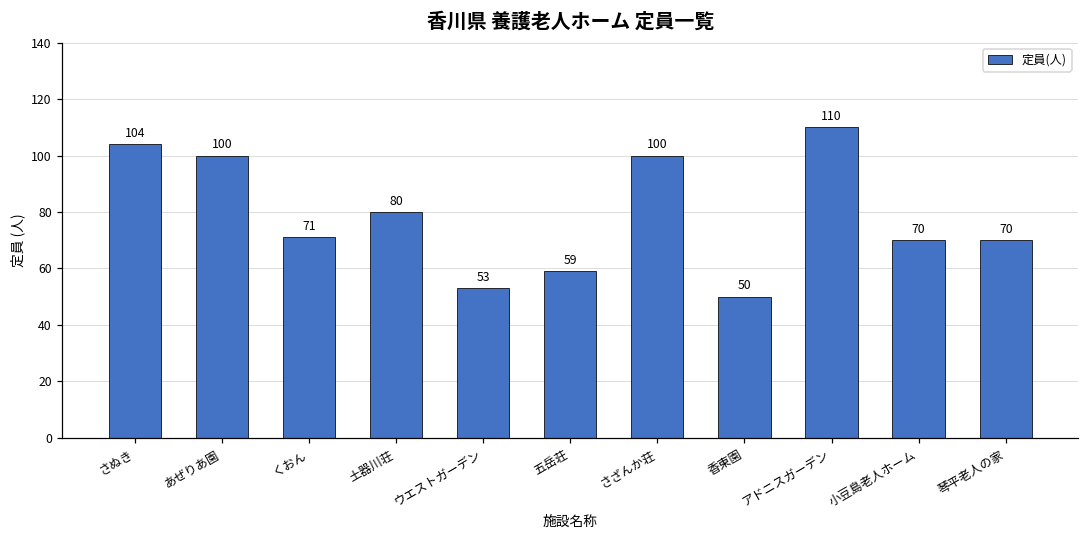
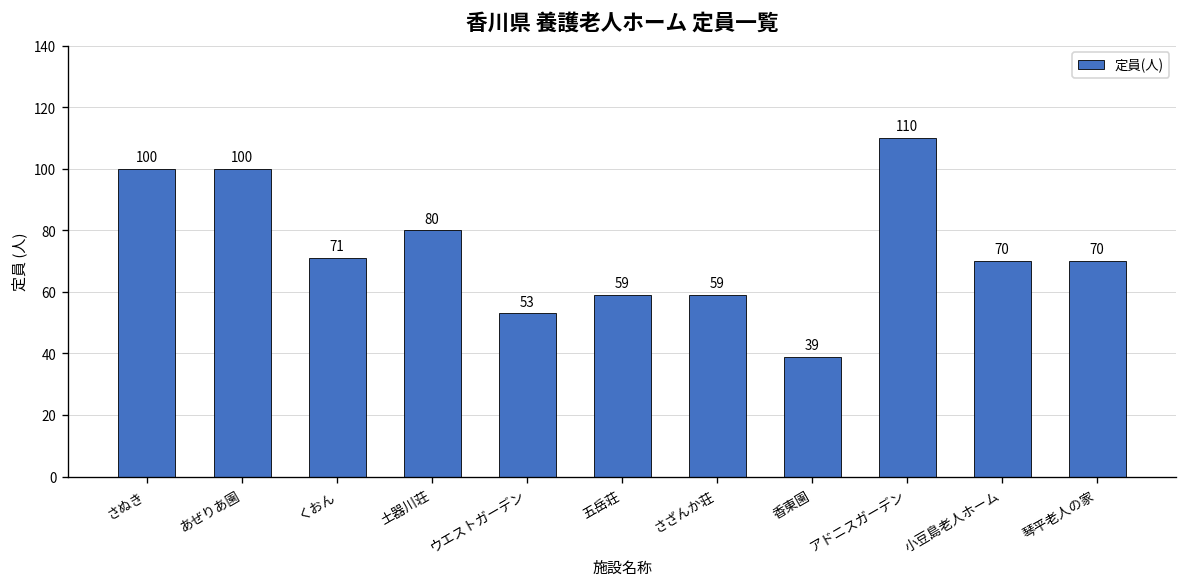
さぬき: 104 -> 100
さざんか荘: 100 -> 59
香東園: 50 -> 39
